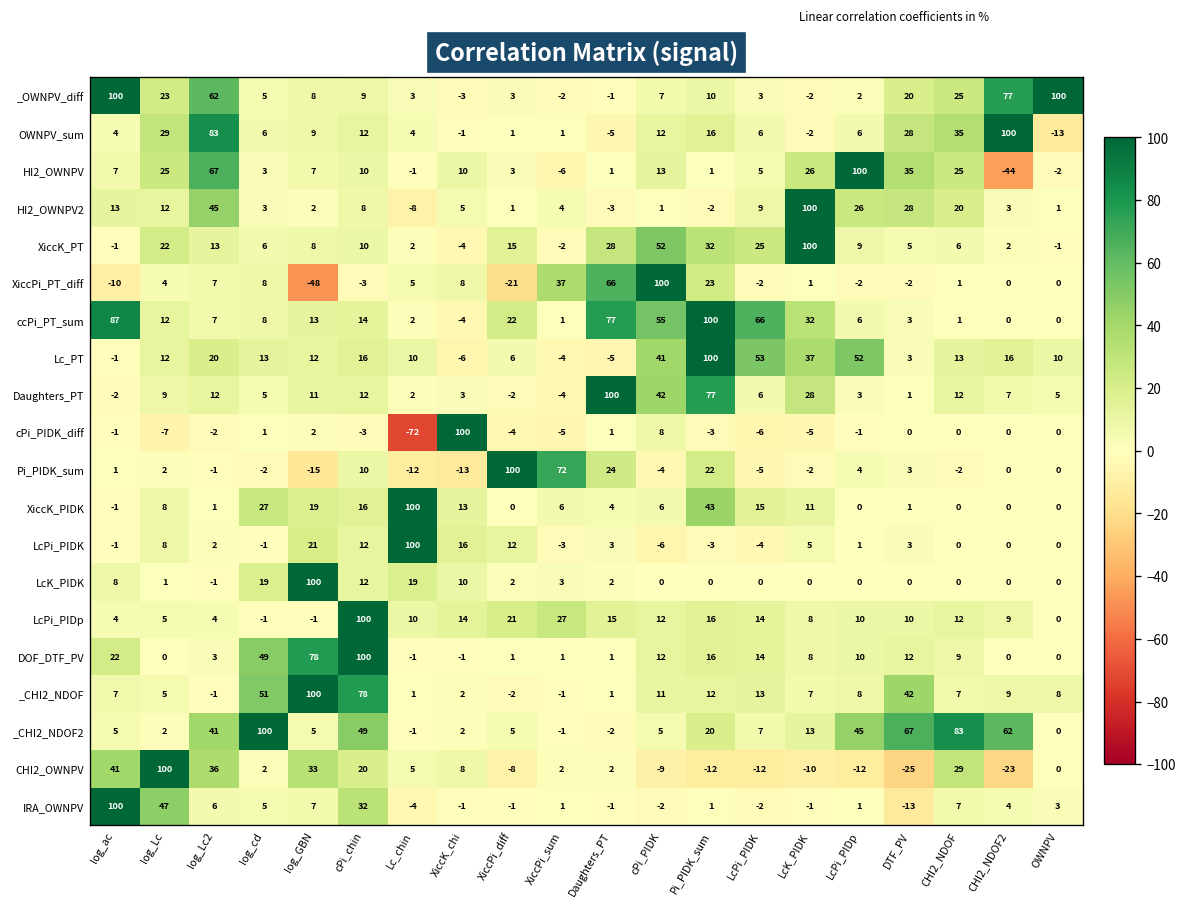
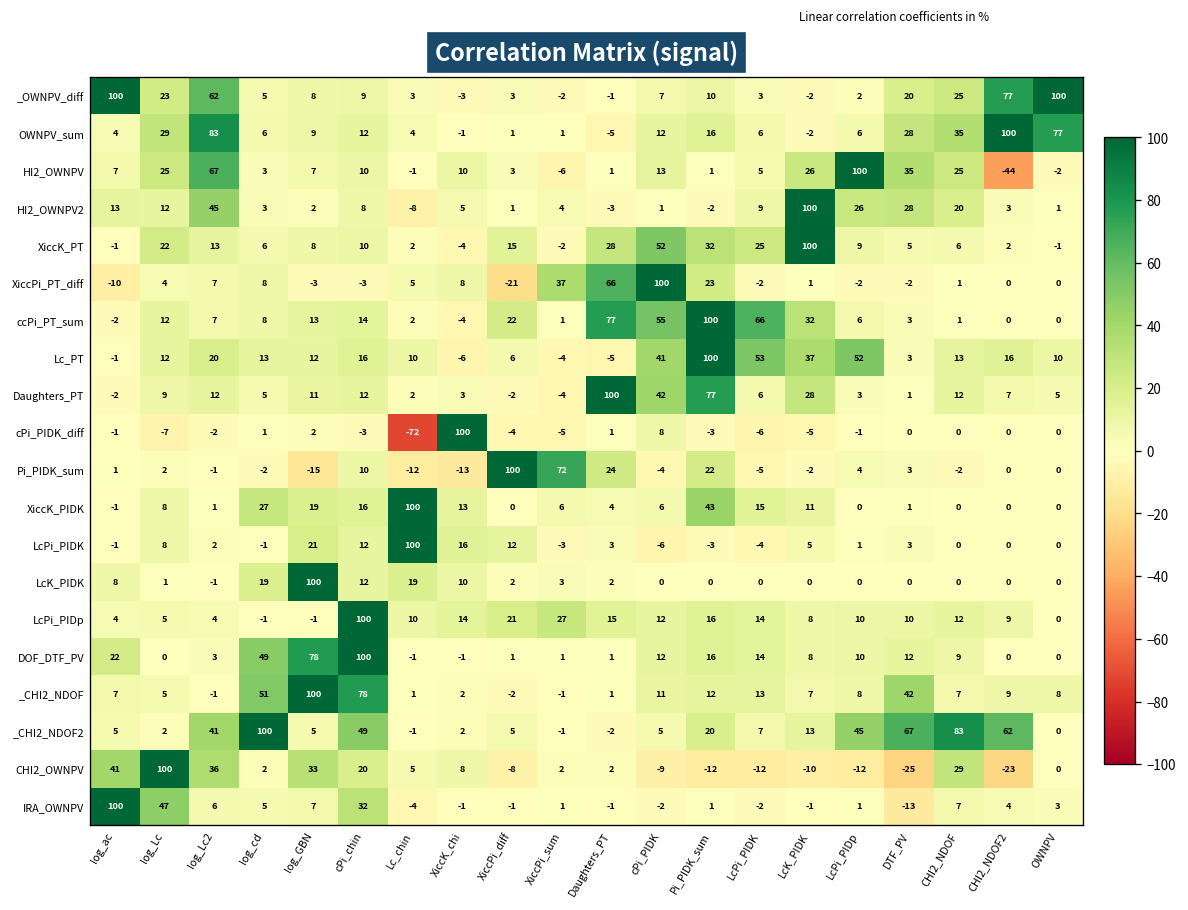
OWNPV_sum, OWNPV: -13 -> 77
XiccPi_PT_diff, log_GBN: -48 -> -3
ccPi_PT_sum, log_ac: 87 -> -2
